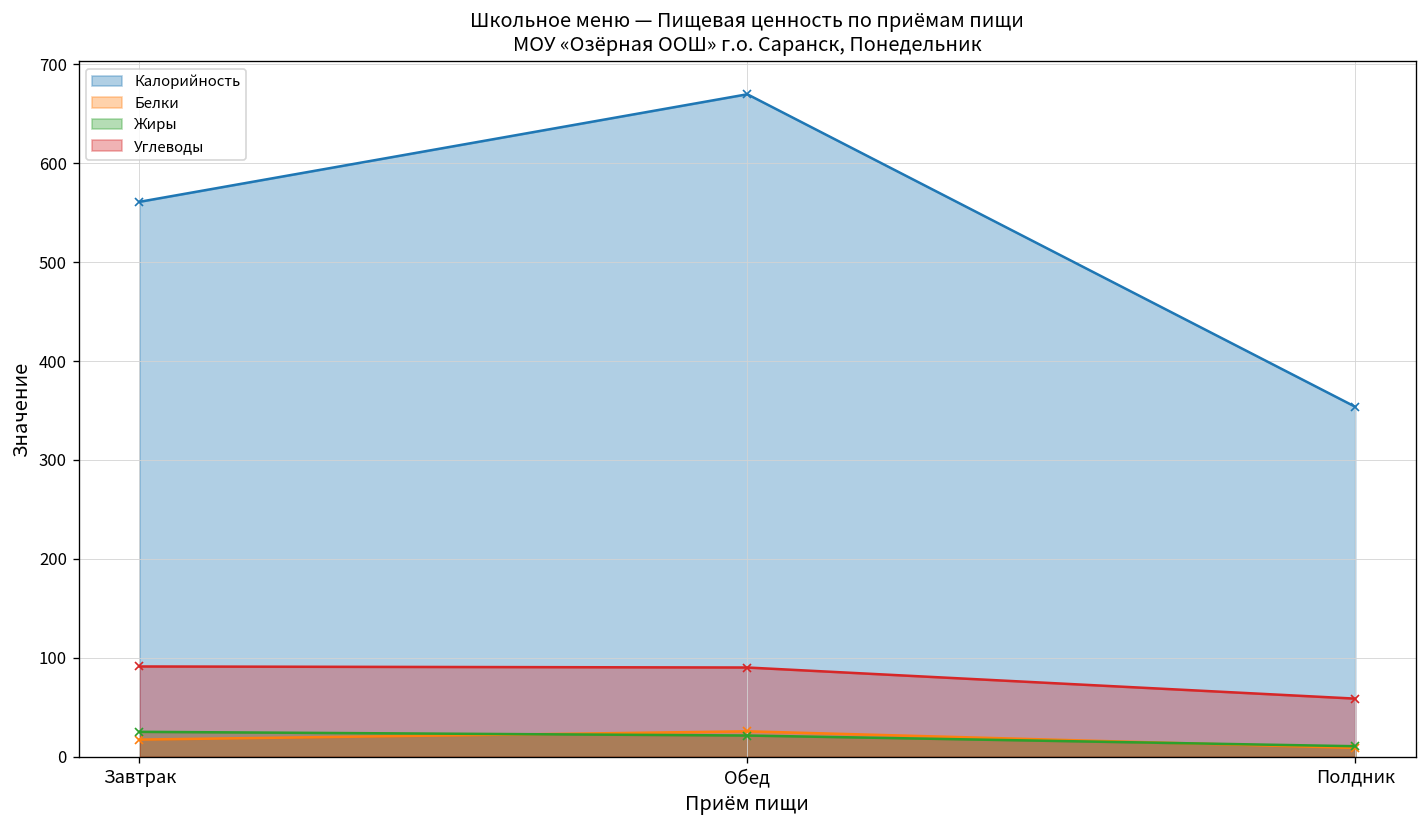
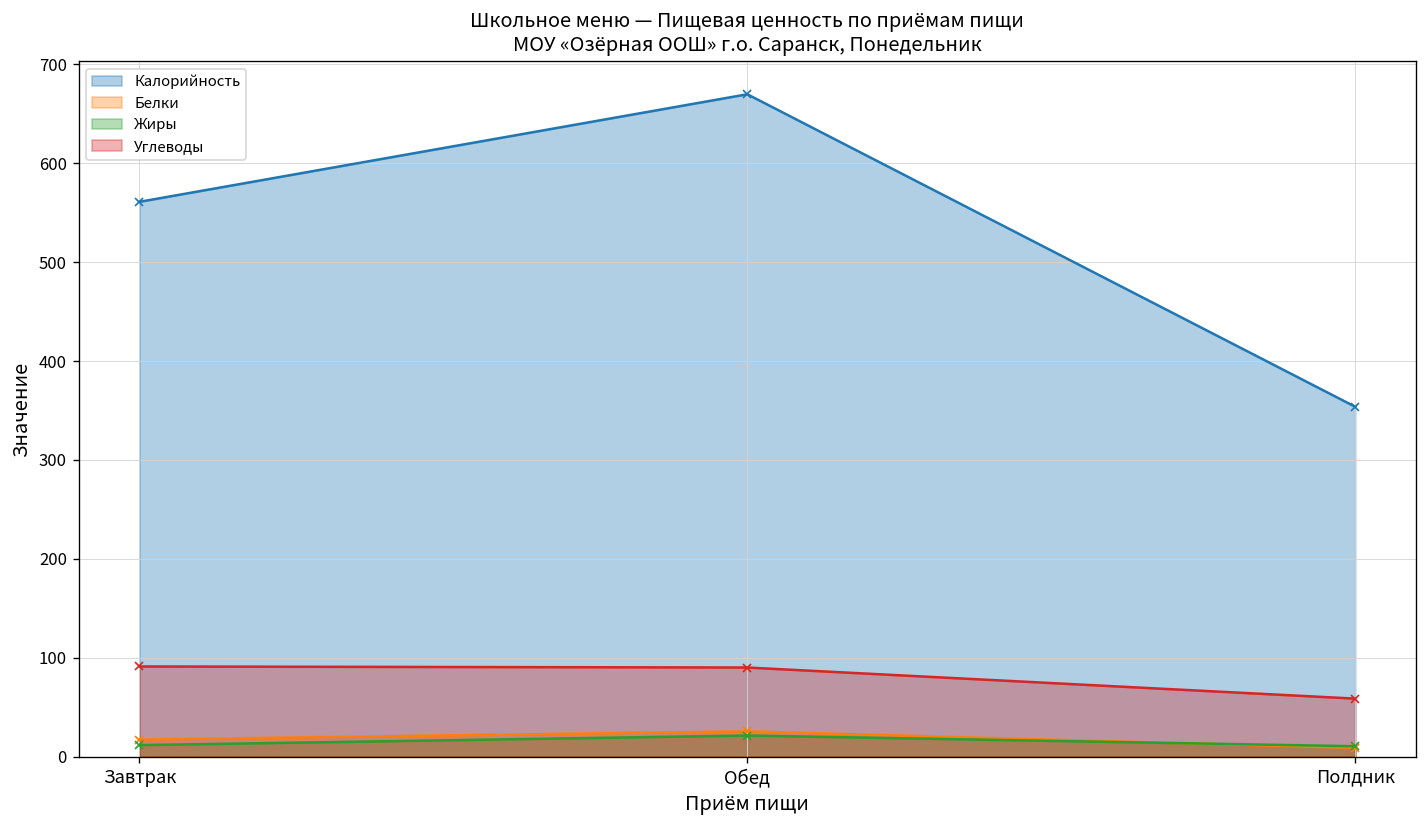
Жиры, Завтрак: 30 -> 10
